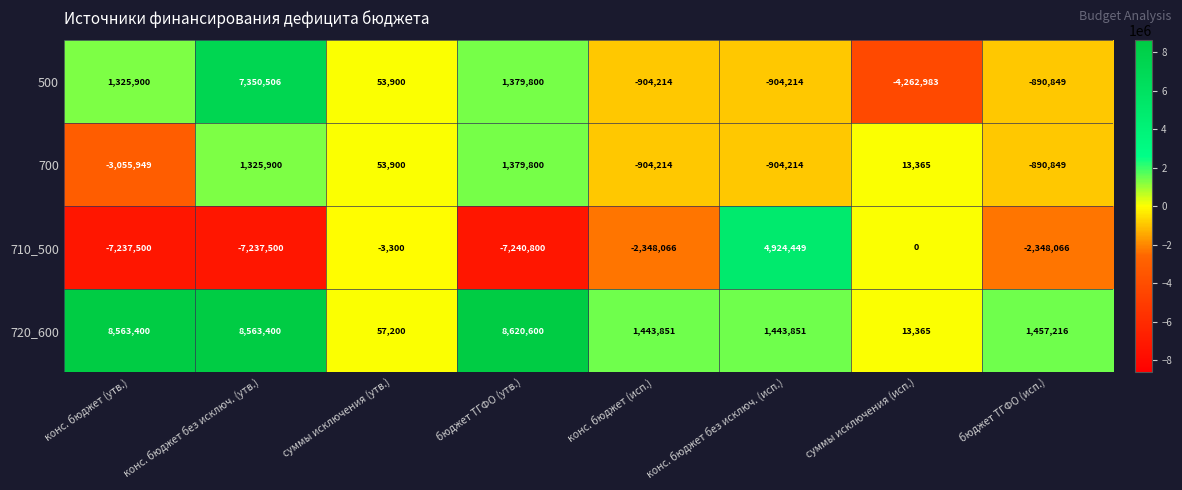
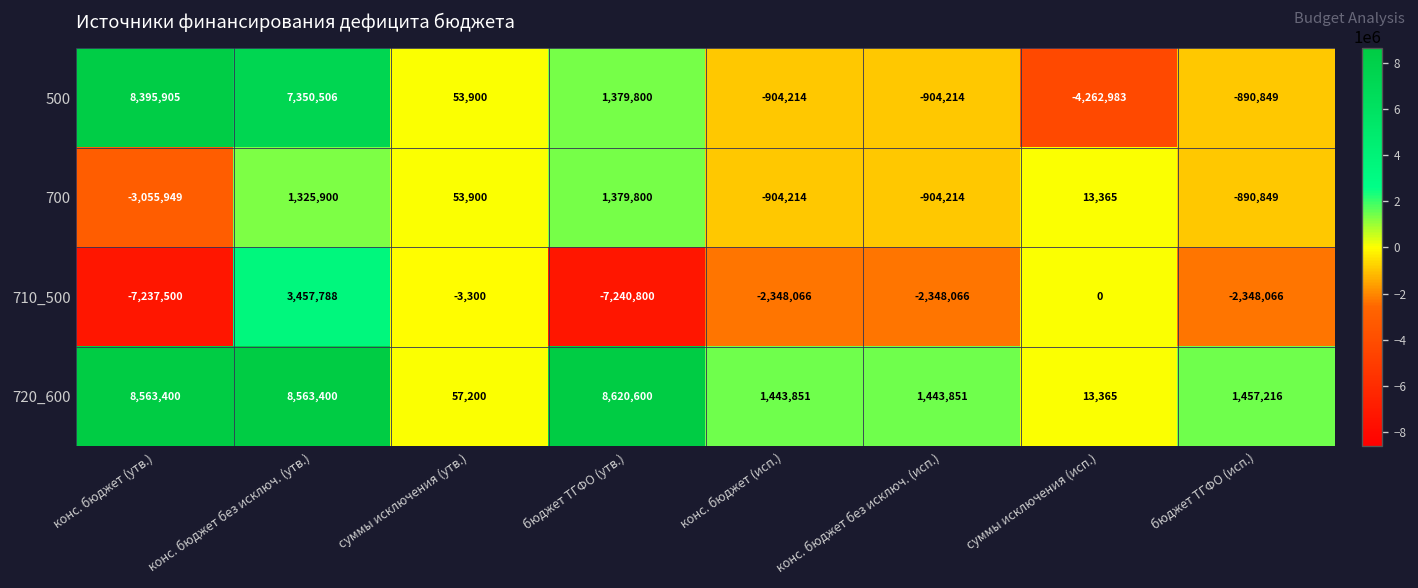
500, конс. бюджет (утв.): 1,325,900 -> 8,395,905
710_500, конс. бюджет без исключ. (утв.): -7,237,500 -> 3,457,788
710_500, конс. бюджет без исключ. (исп.): 4,924,449 -> -2,348,066
